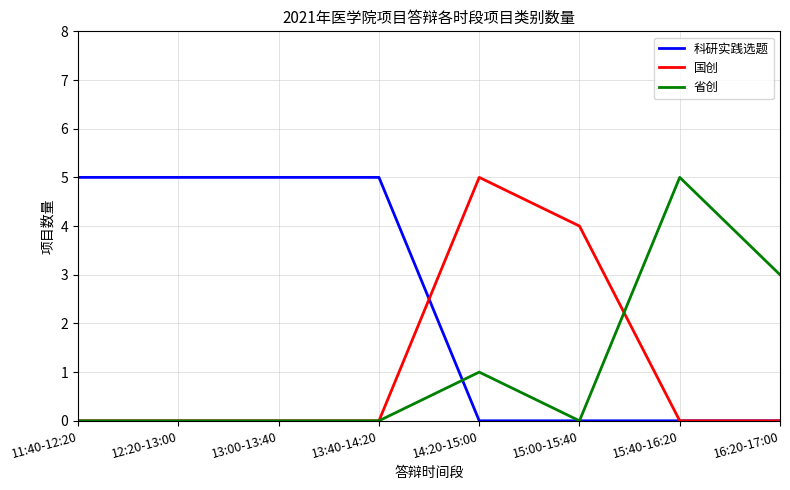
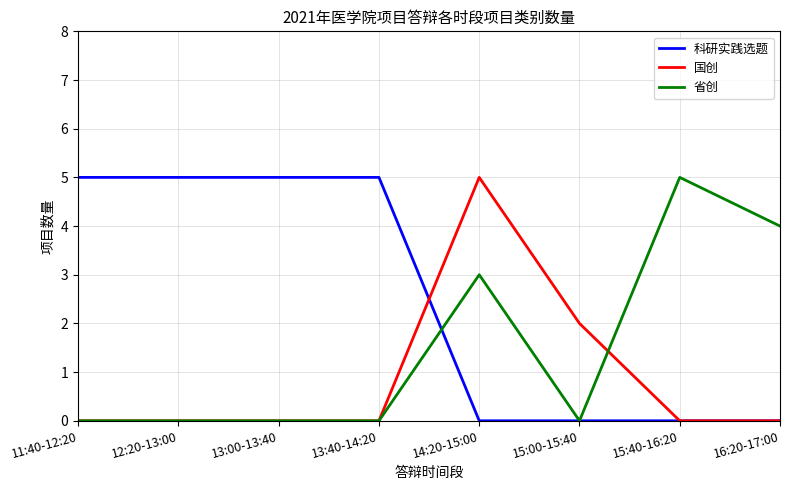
省创, 14:20-15:00: 1 -> 3
国创, 15:00-15:40: 4 -> 2
省创, 16:20-17:00: 3 -> 4
